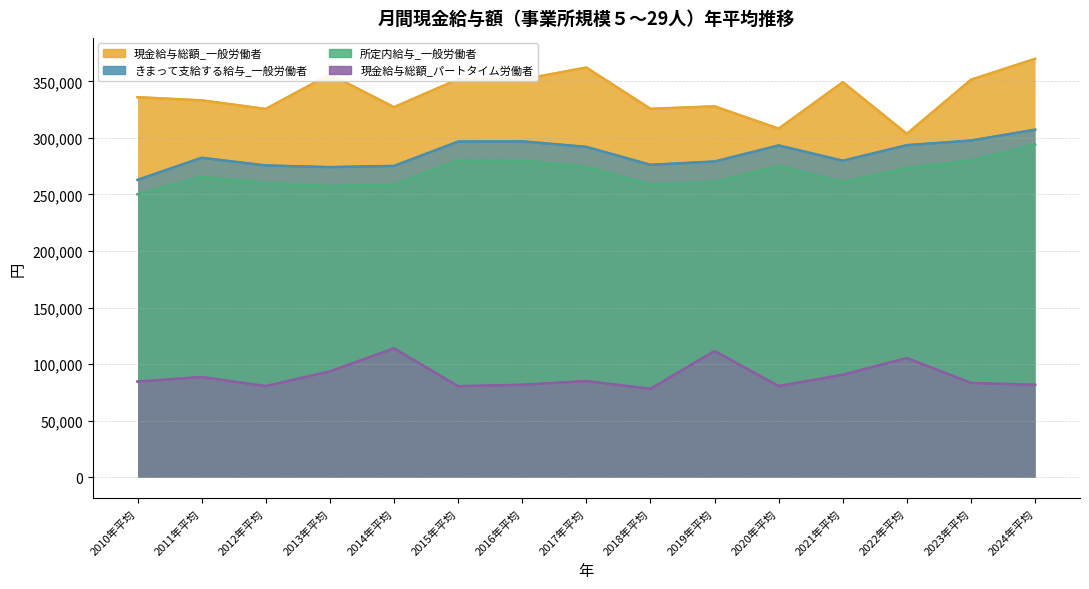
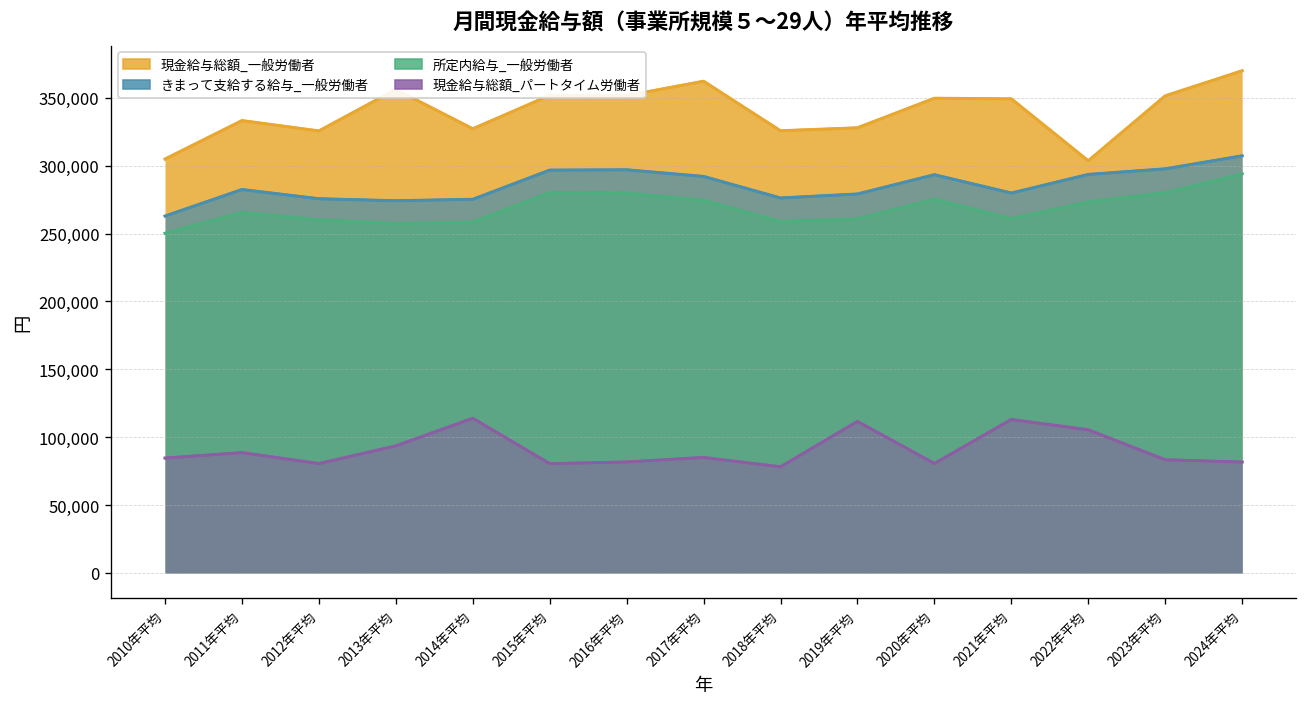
現金給与総額_一般労働者, 2010年平均: 336,000 -> 305,000
現金給与総額_一般労働者, 2020年平均: 308,000 -> 350,000
現金給与総額_パートタイム労働者, 2021年平均: 91,000 -> 113,000
